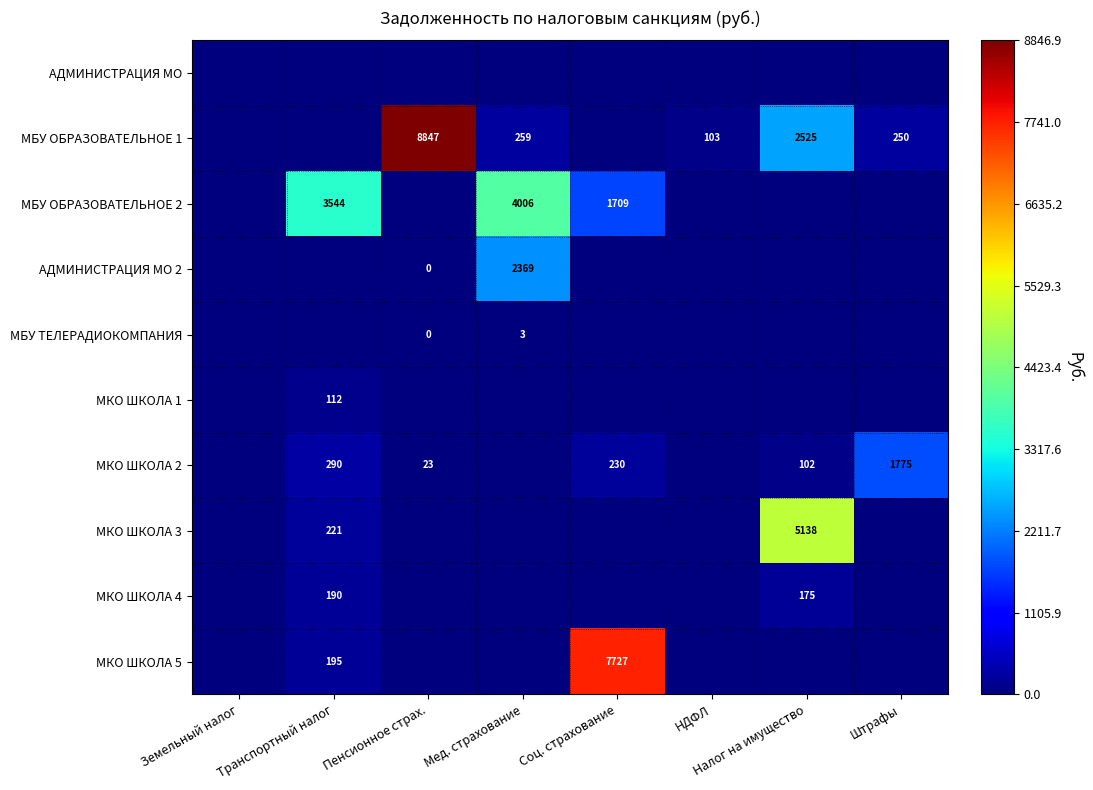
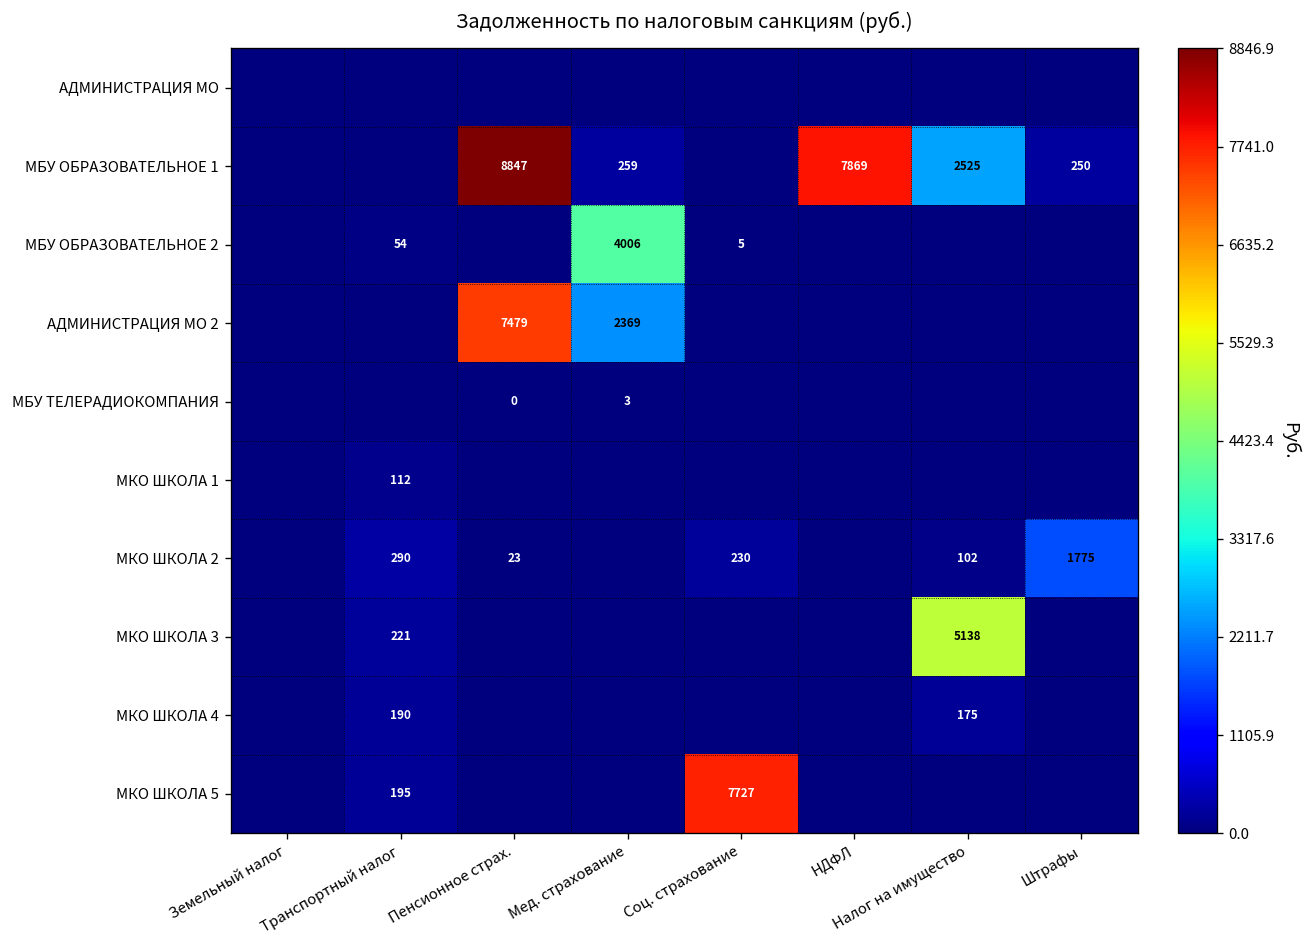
МБУ ОБРАЗОВАТЕЛЬНОЕ 1, НДФЛ: 103 -> 7869
МБУ ОБРАЗОВАТЕЛЬНОЕ 2, Транспортный налог: 3544 -> 54
МБУ ОБРАЗОВАТЕЛЬНОЕ 2, Соц. страхование: 1709 -> 5
АДМИНИСТРАЦИЯ МО 2, Пенсионное страх.: 0 -> 7479
